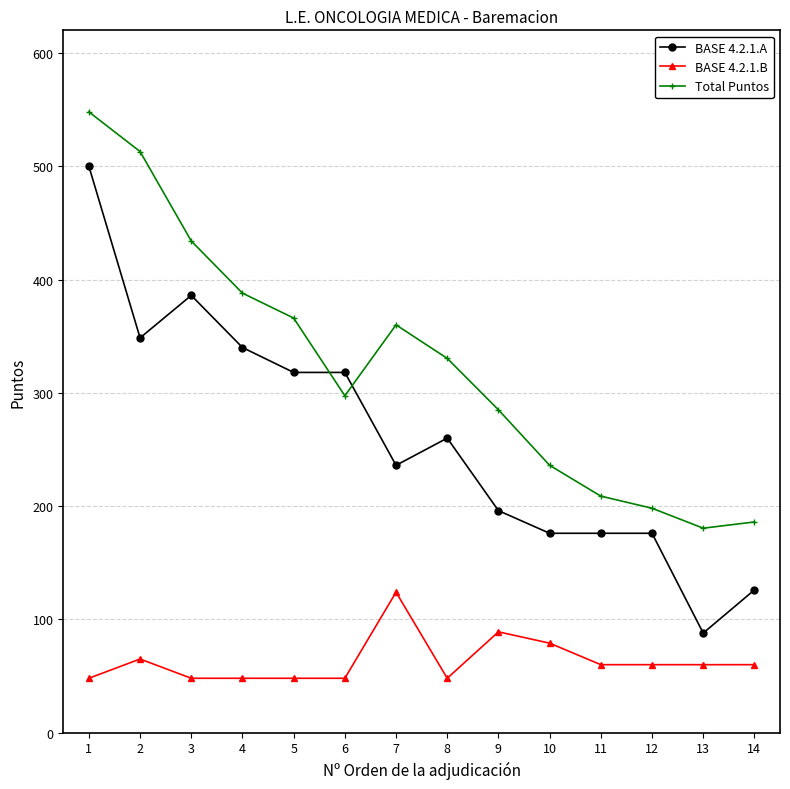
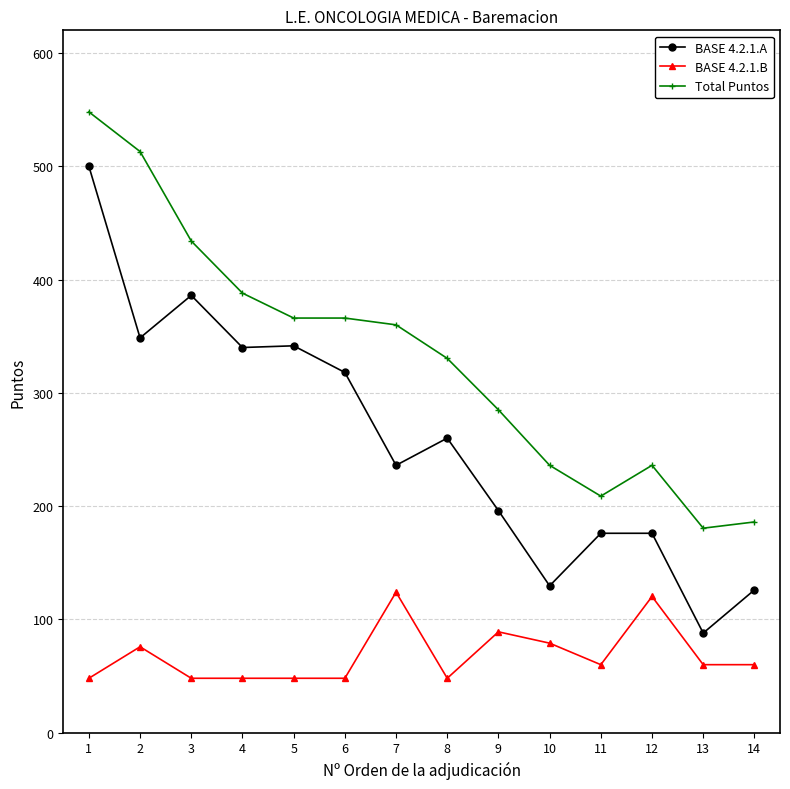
BASE 4.2.1.B, 2: 65 -> 76
BASE 4.2.1.A, 5: 318 -> 342
Total Puntos, 6: 297 -> 366
BASE 4.2.1.A, 10: 176 -> 130
BASE 4.2.1.B, 12: 60 -> 120
Total Puntos, 12: 198 -> 236
